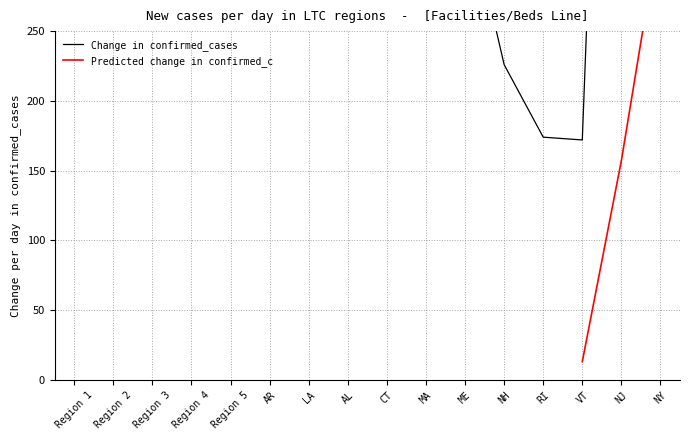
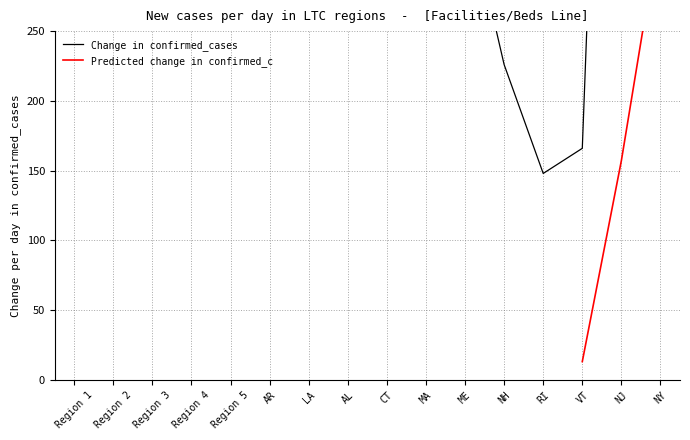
Change in confirmed_cases, RI: 174 -> 148
Change in confirmed_cases, VT: 172 -> 166
